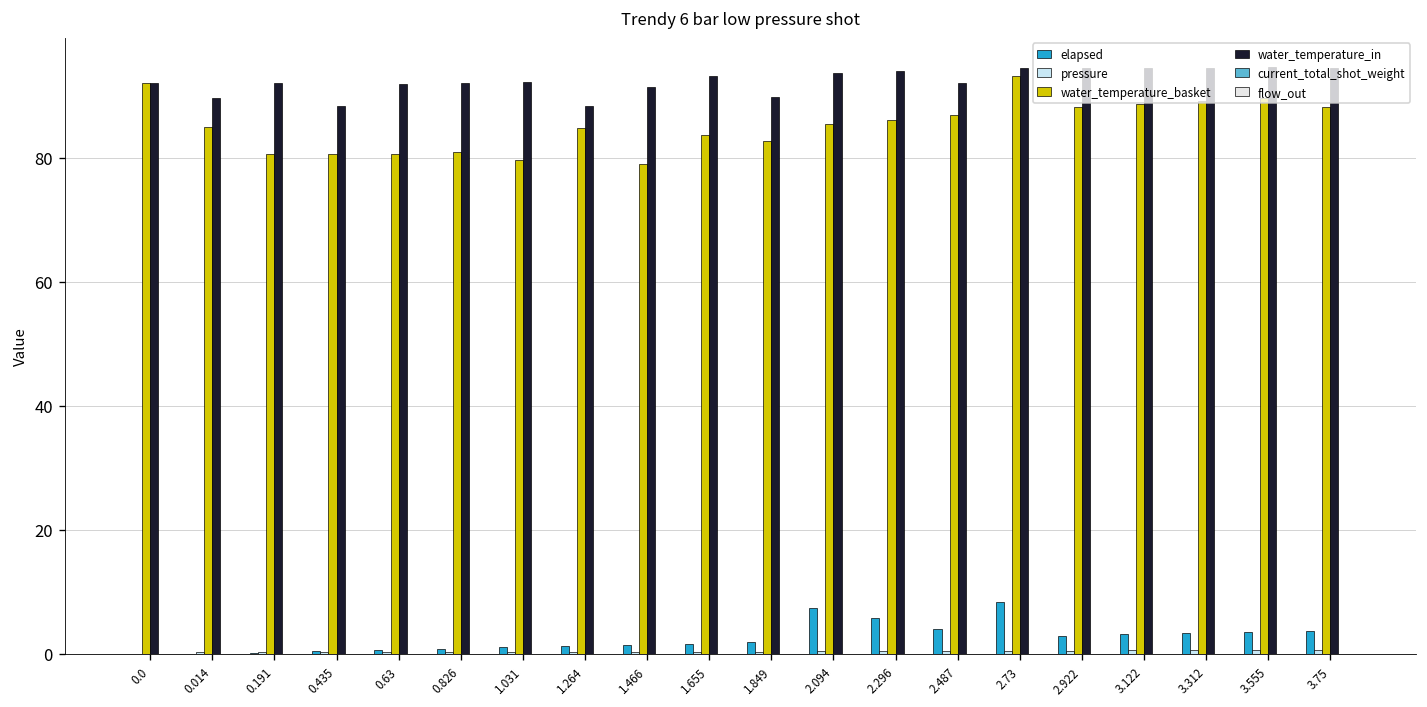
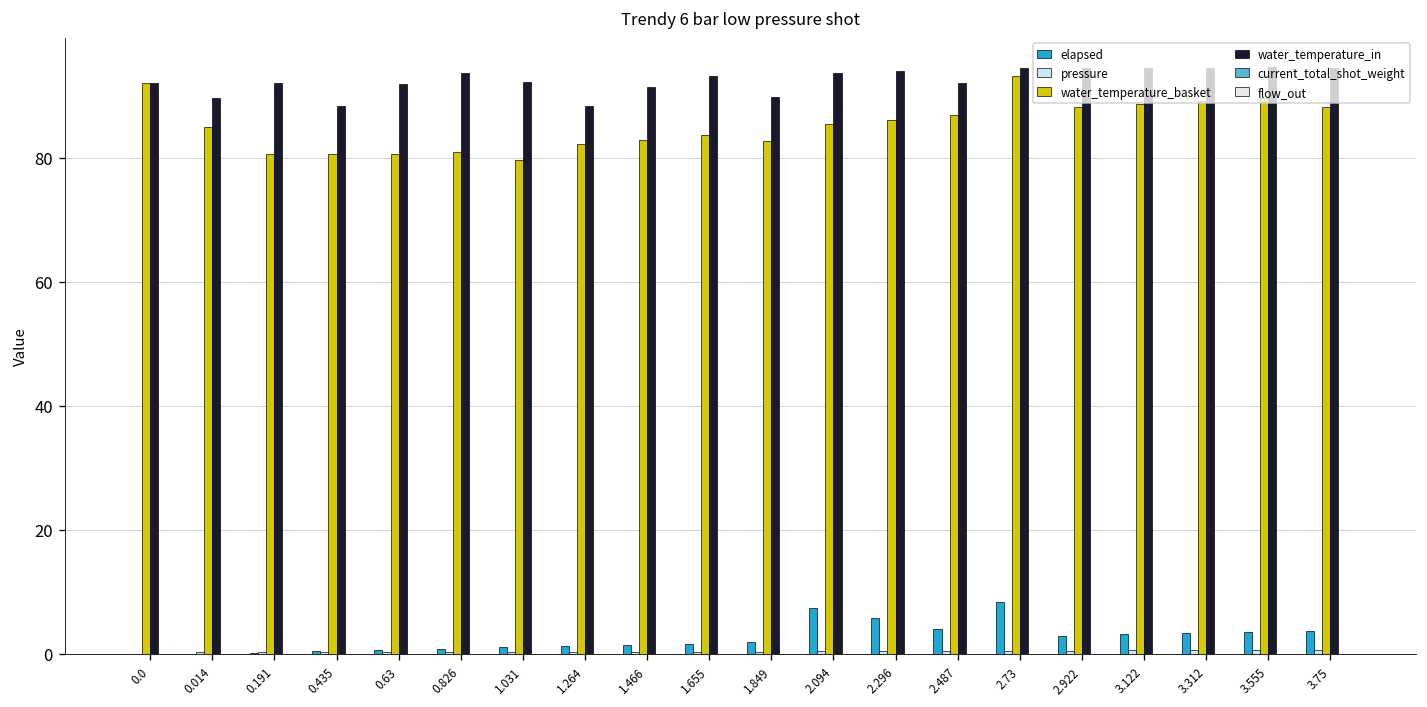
water_temperature_in, 0.826: 92 -> 94
water_temperature_basket, 1.264: 85 -> 82
water_temperature_basket, 1.466: 79 -> 83
